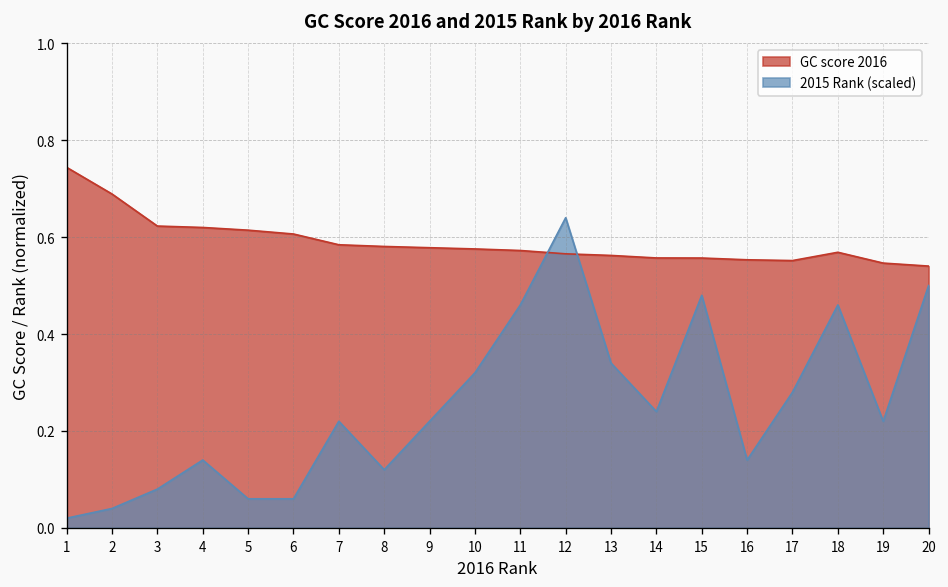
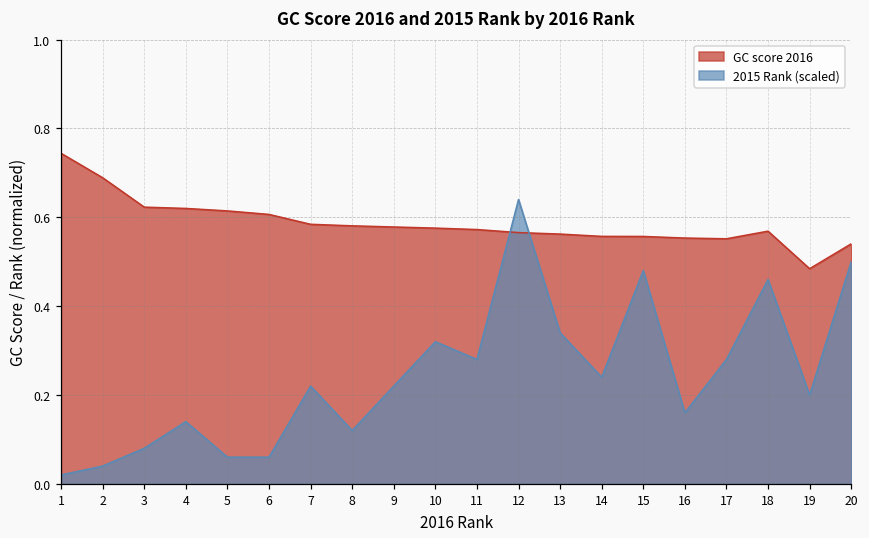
2015 Rank (scaled), 11: 0.46 -> 0.28
2015 Rank (scaled), 16: 0.14 -> 0.16
GC score 2016, 19: 0.55 -> 0.48
2015 Rank (scaled), 19: 0.22 -> 0.20
